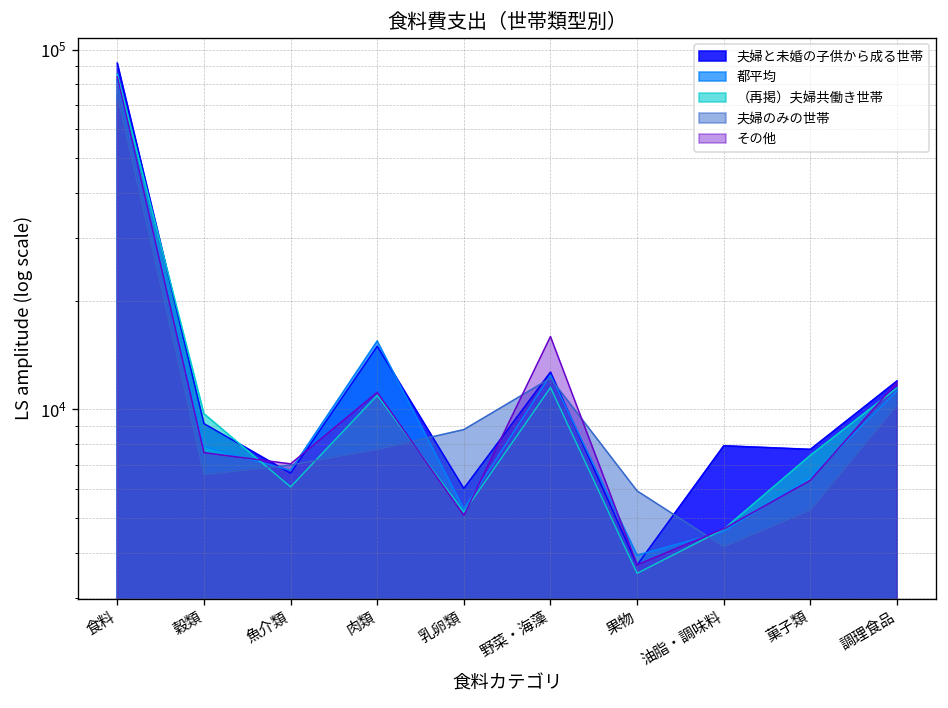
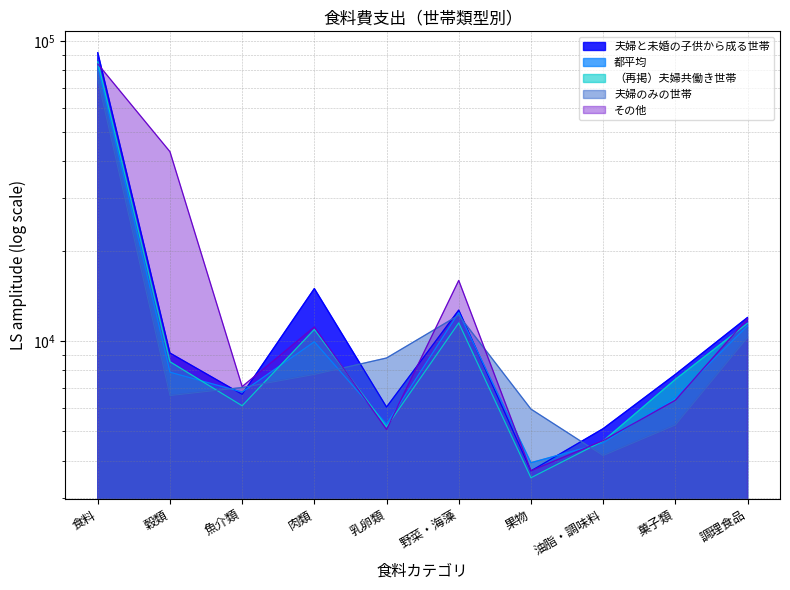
（再掲）夫婦共働き世帯, 穀類: 9700 -> 8500
その他, 穀類: 7600 -> 43000
都平均, 肉類: 15000 -> 10000
夫婦と未婚の子供から成る世帯, 油脂・調味料: 7900 -> 5100
